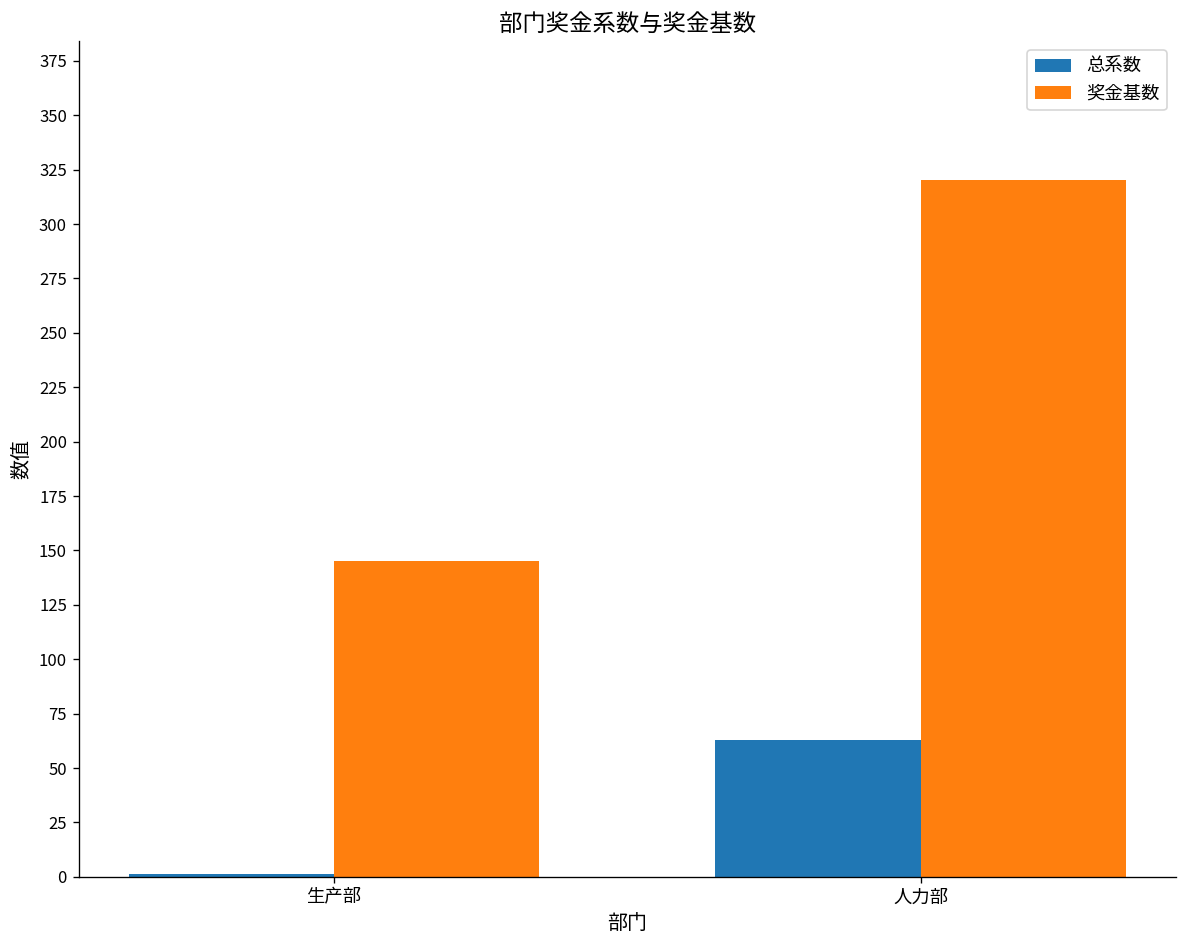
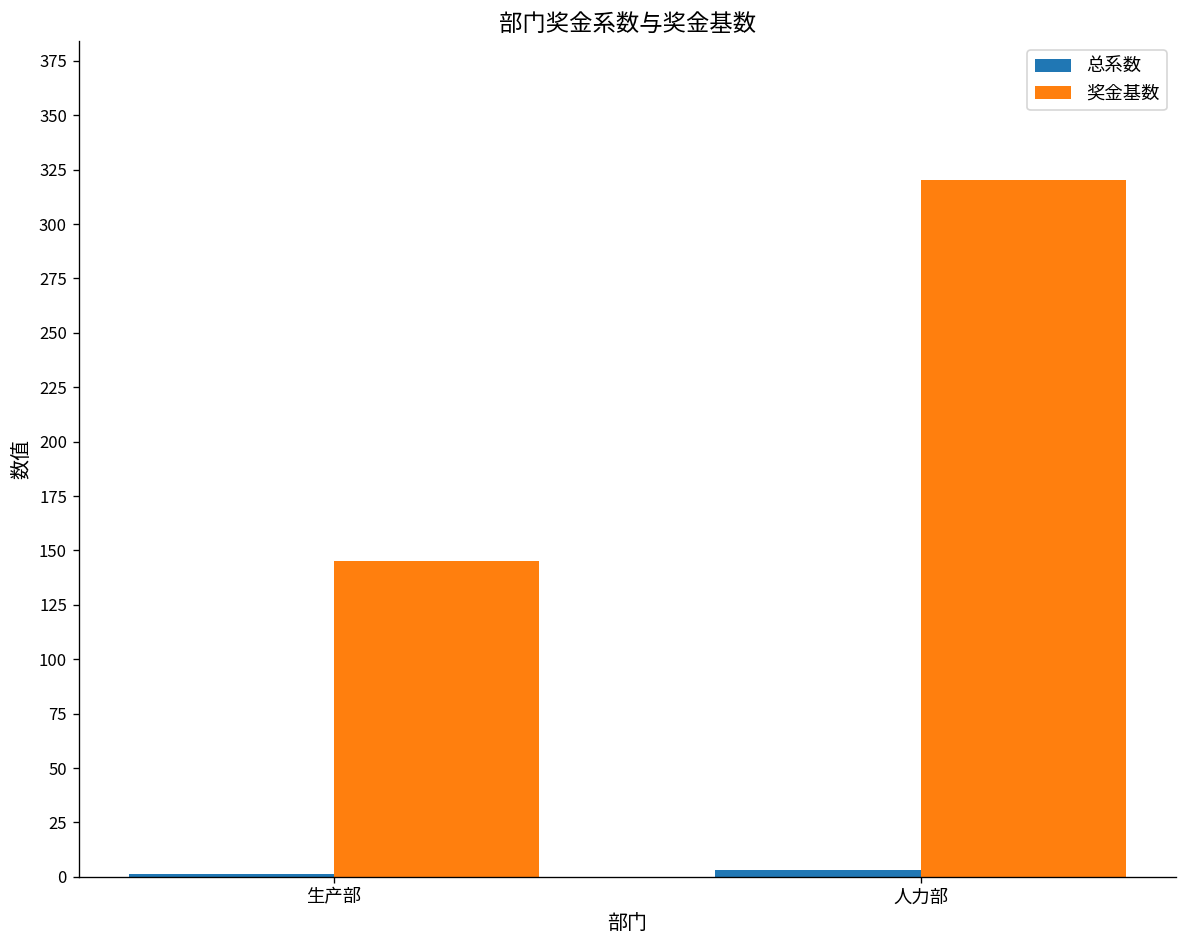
总系数, 人力部: 63 -> 3
